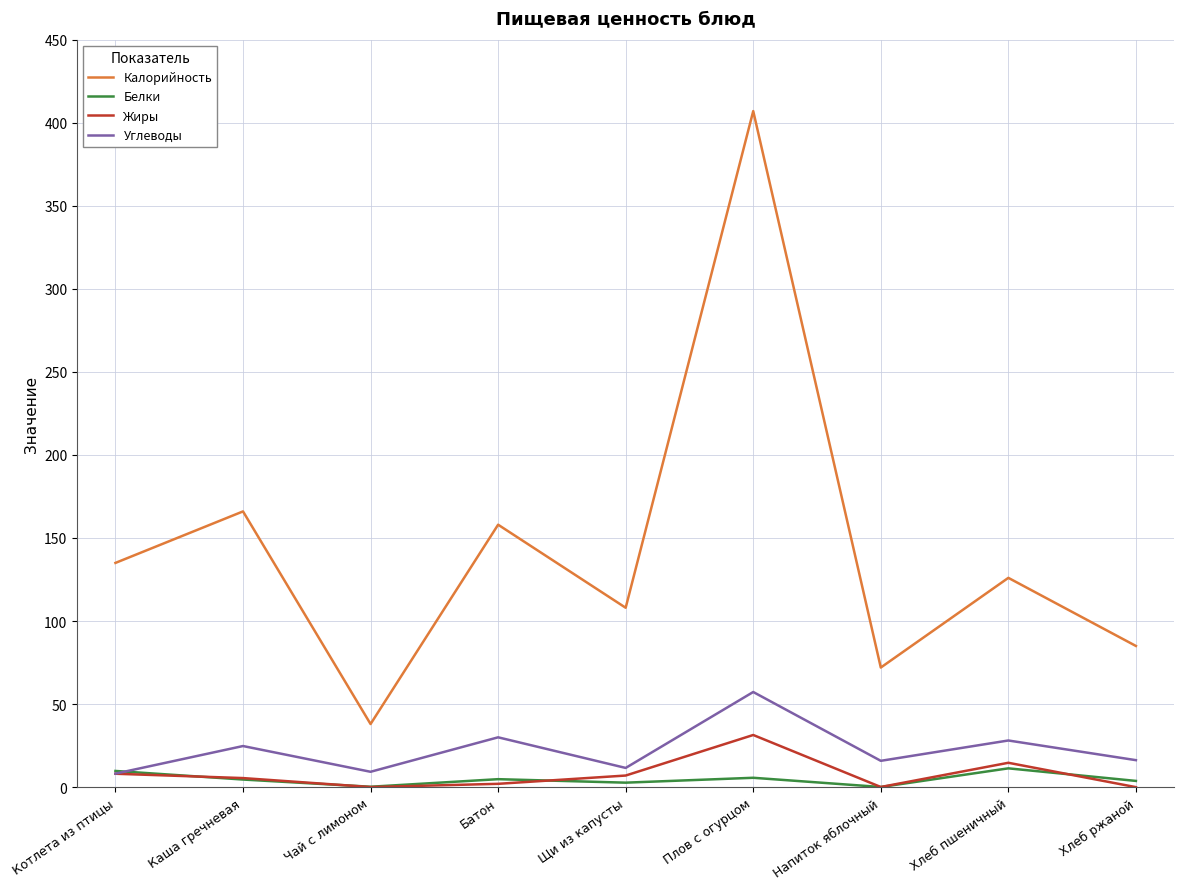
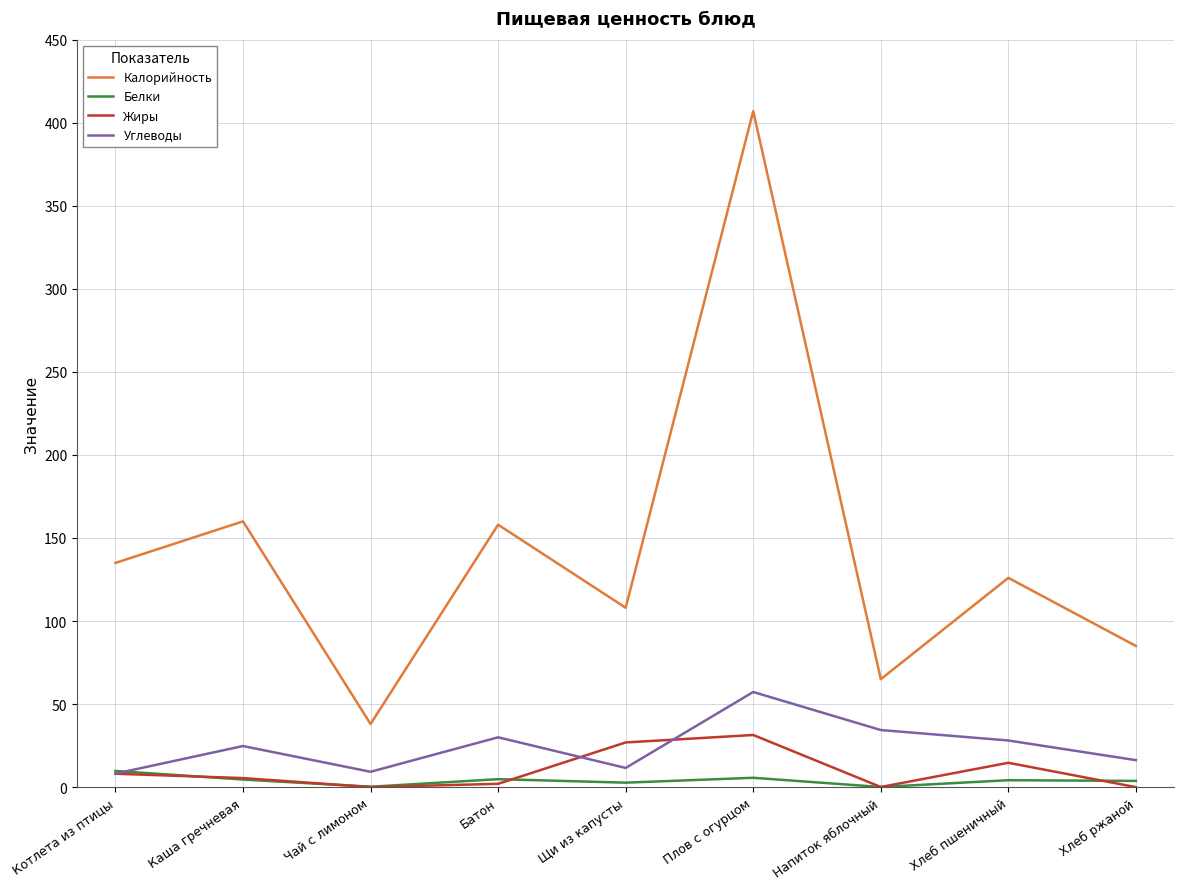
Калорийность, Каша гречневая: 166 -> 160
Жиры, Щи из капусты: 7 -> 27
Калорийность, Напиток яблочный: 72 -> 65
Углеводы, Напиток яблочный: 16 -> 34
Белки, Хлеб пшеничный: 11 -> 4
